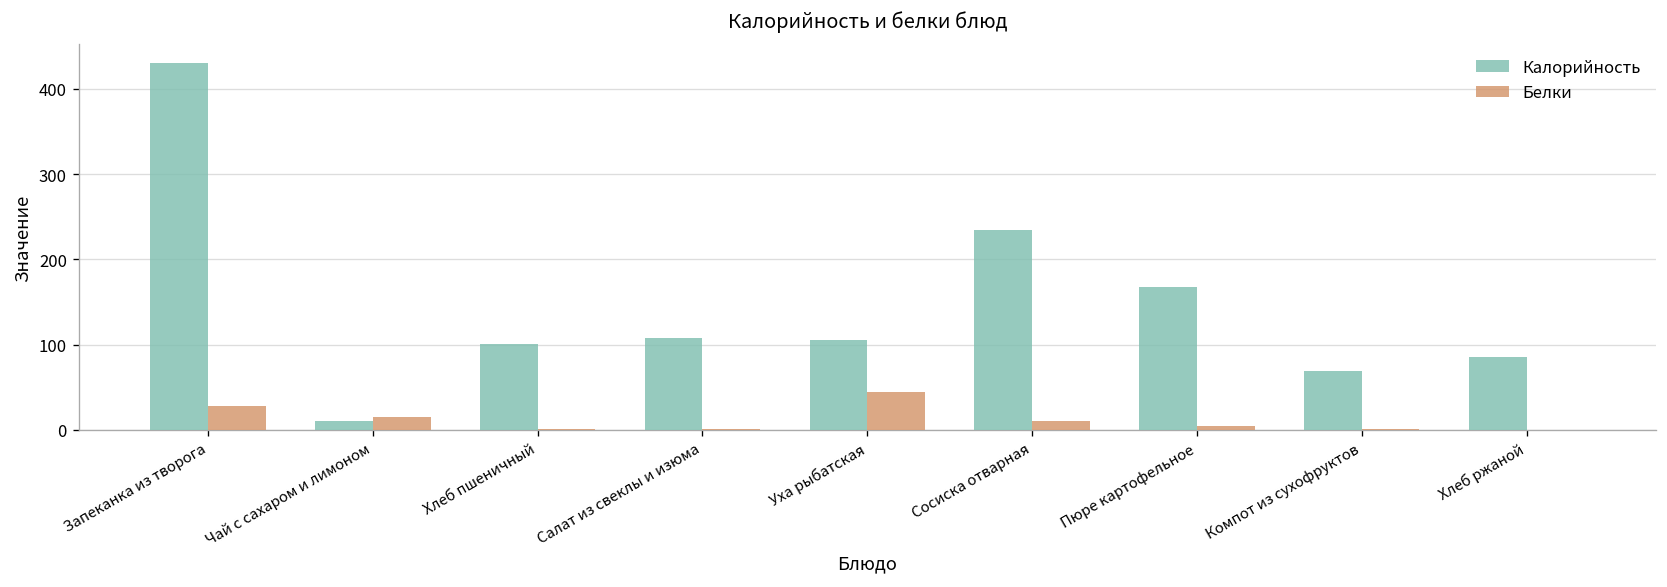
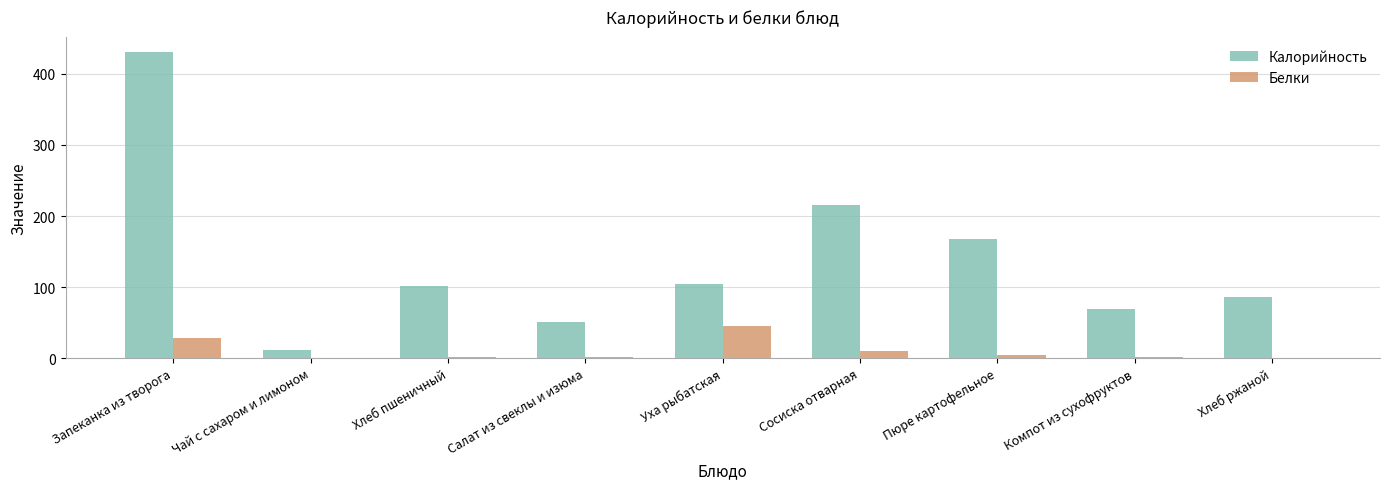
Белки, Чай с сахаром и лимоном: 20 -> 0
Калорийность, Салат из свеклы и изюма: 110 -> 50
Калорийность, Сосиска отварная: 230 -> 220
